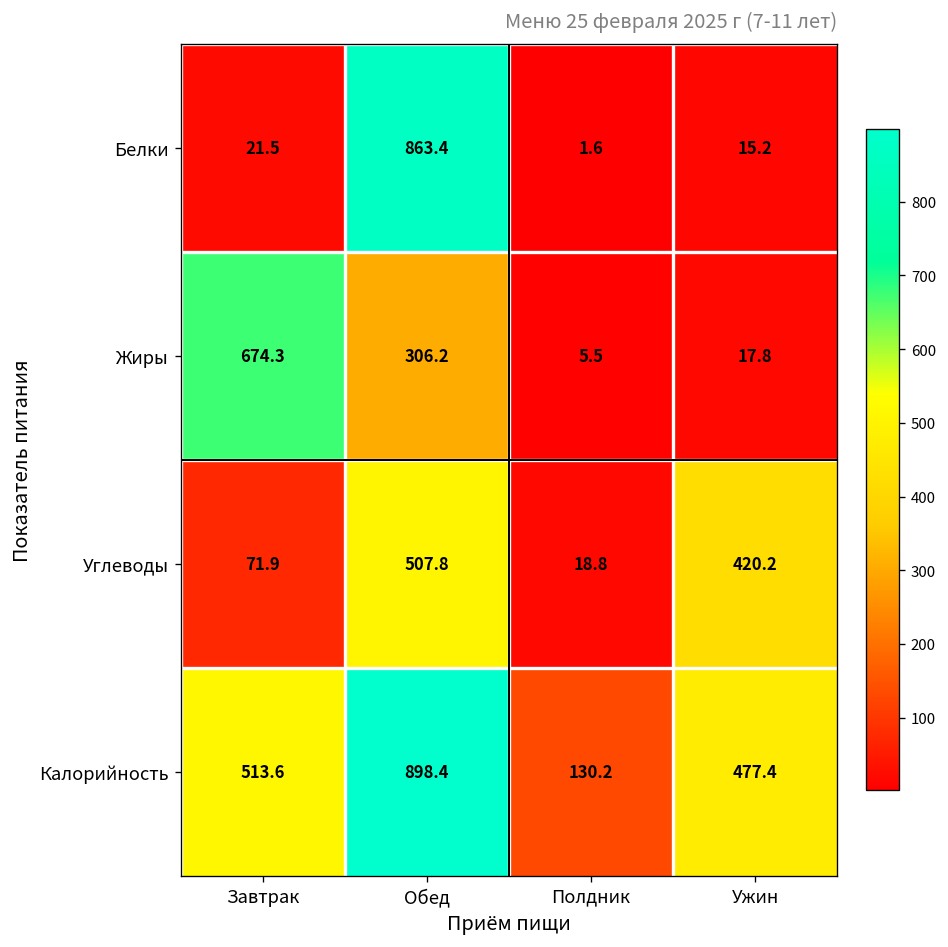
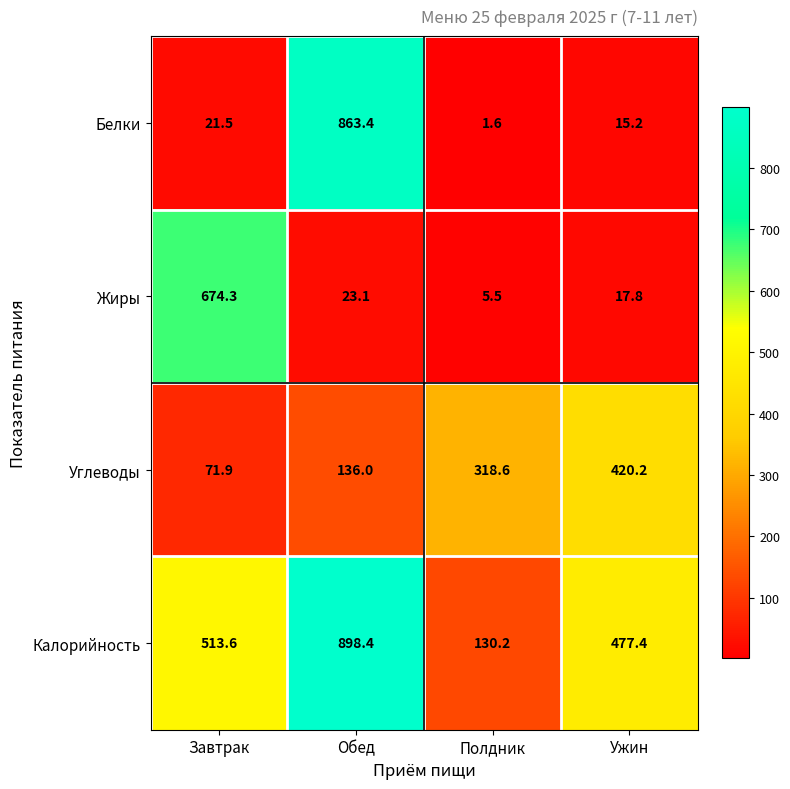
Жиры, Обед: 306.2 -> 23.1
Углеводы, Обед: 507.8 -> 136.0
Углеводы, Полдник: 18.8 -> 318.6
